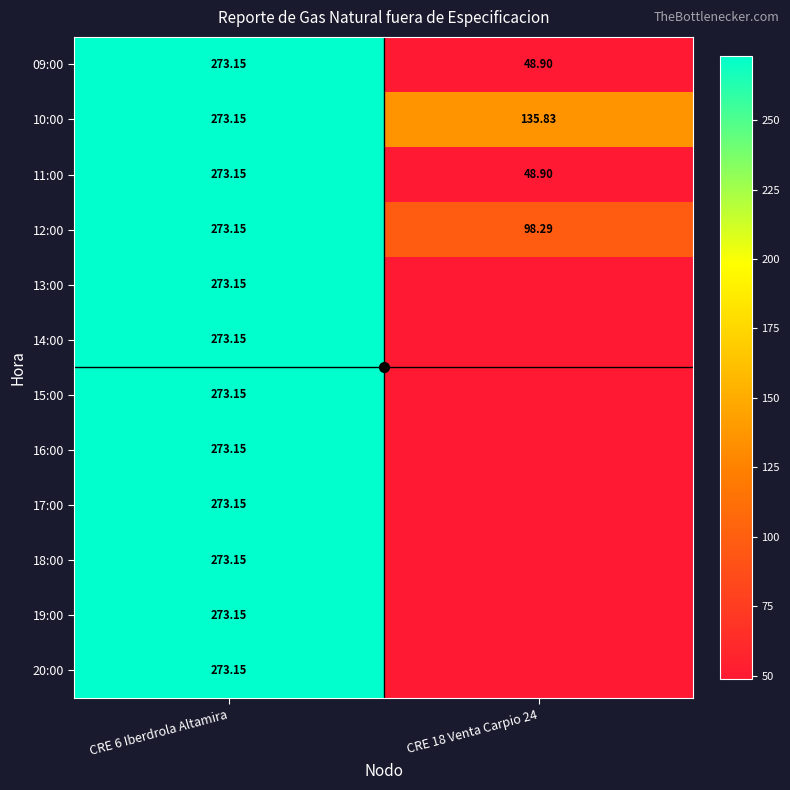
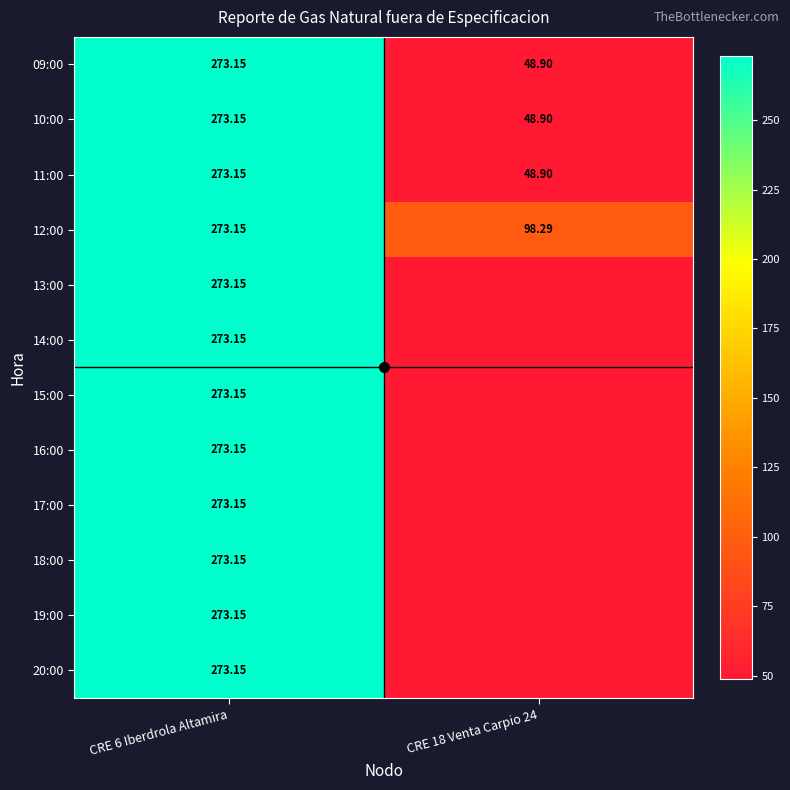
10:00, CRE 18 Venta Carpio 24: 135.83 -> 48.90
